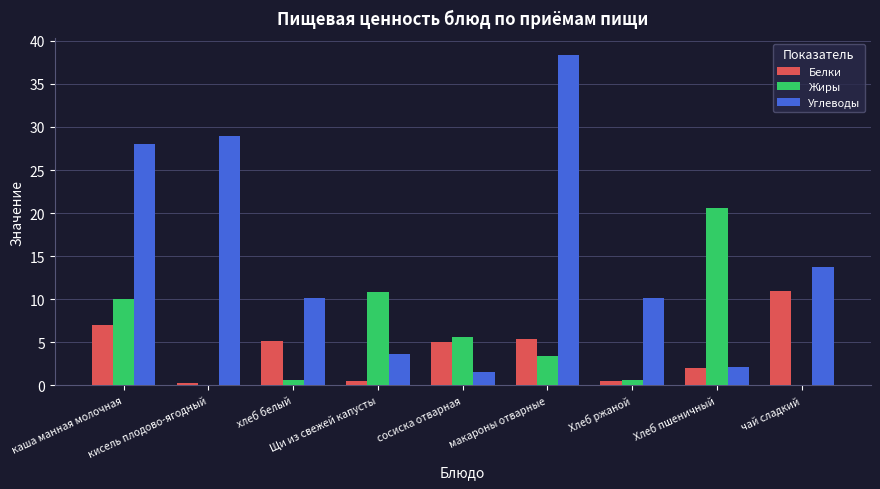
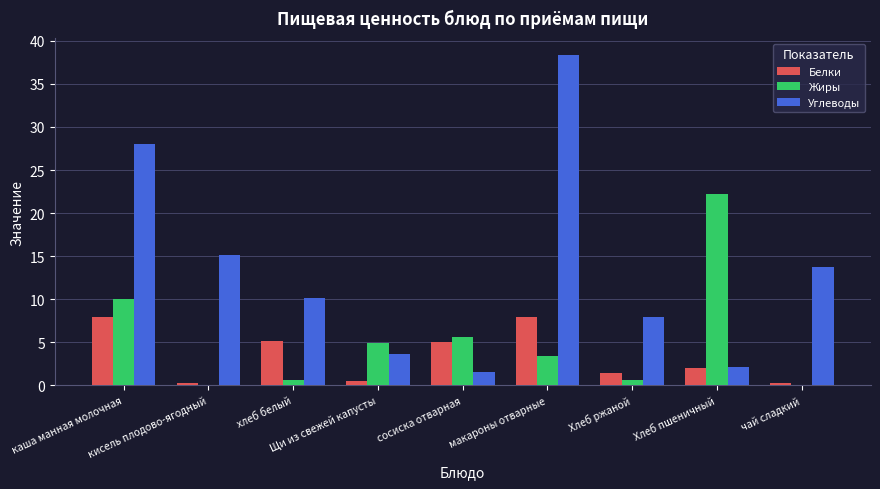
Белки, каша манная молочная: 7 -> 8
Углеводы, кисель плодово-ягодный: 29 -> 15
Жиры, Щи из свежей капусты: 11 -> 5
Белки, макароны отварные: 5 -> 8
Белки, Хлеб ржаной: 1 -> 2
Углеводы, Хлеб ржаной: 10 -> 8
Жиры, Хлеб пшеничный: 21 -> 22
Белки, чай сладкий: 11 -> 0
